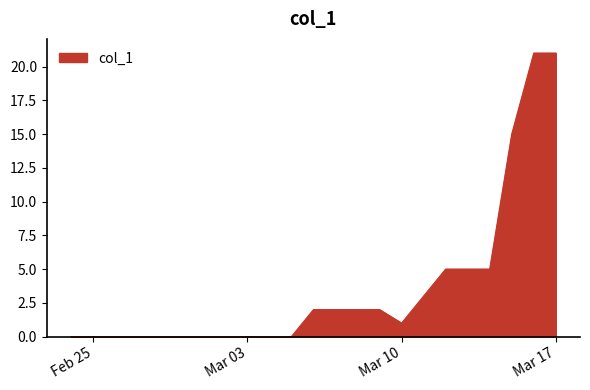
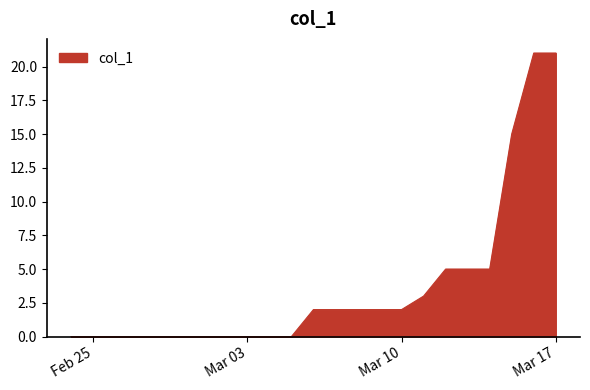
Mar 10: 1 -> 2
